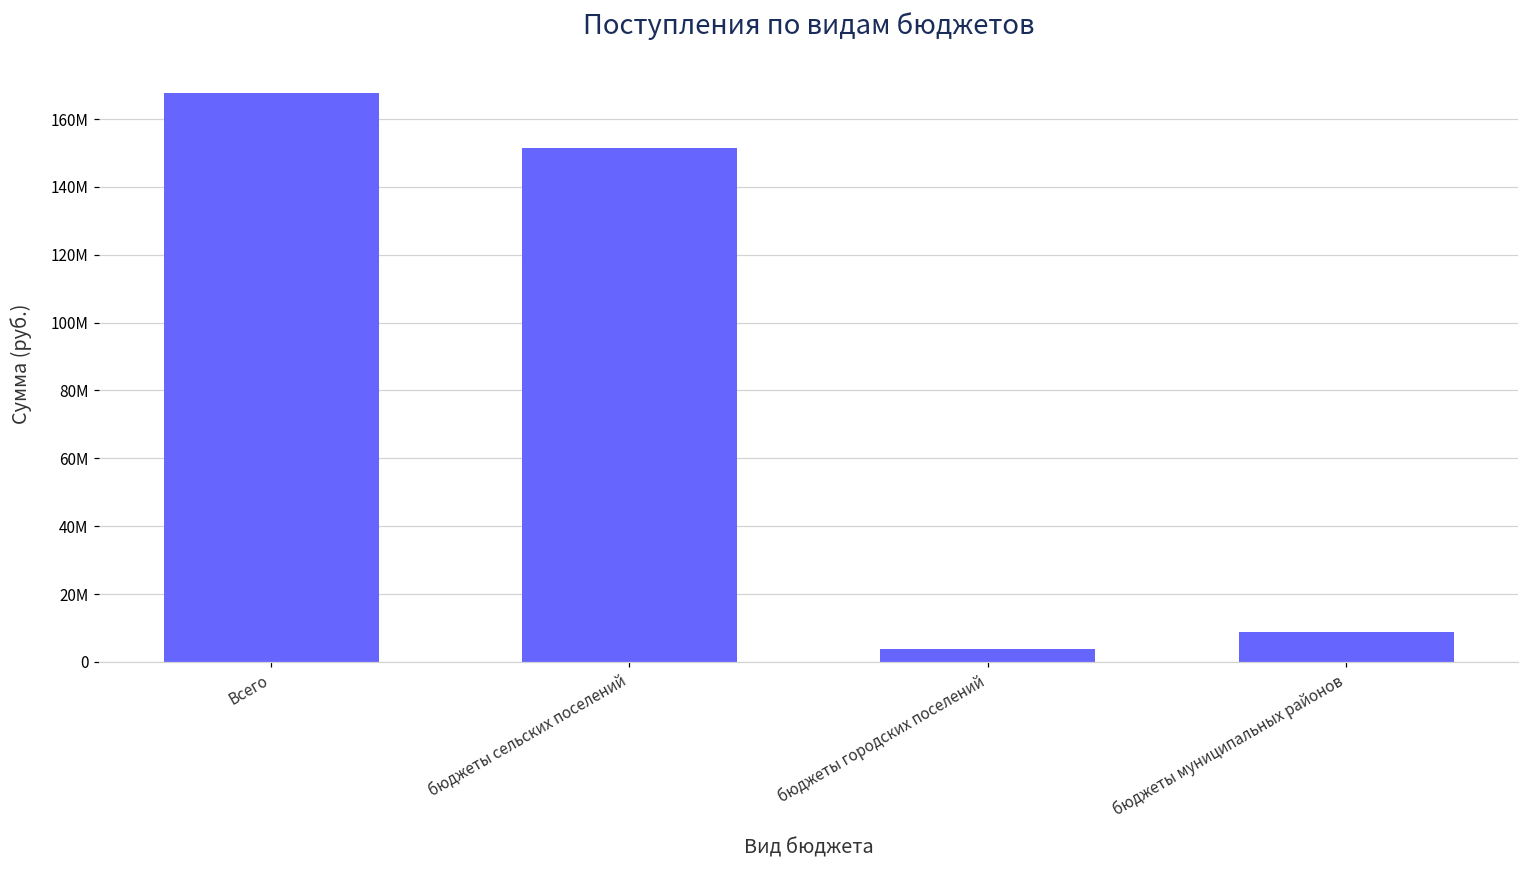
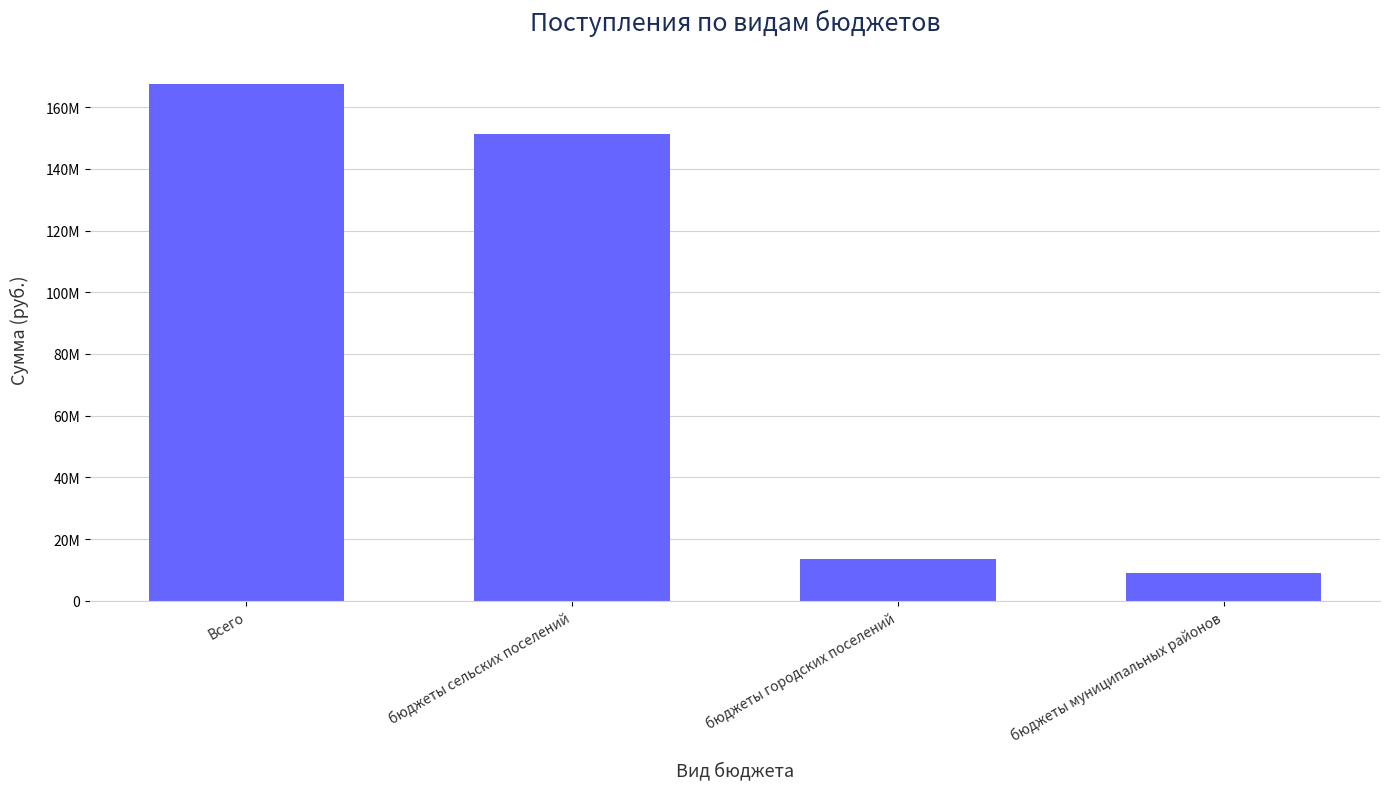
бюджеты городских поселений: 4000000 -> 13000000
